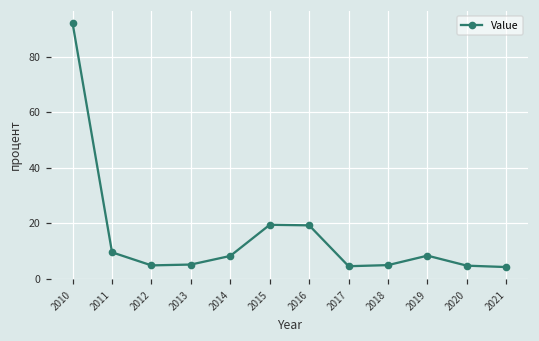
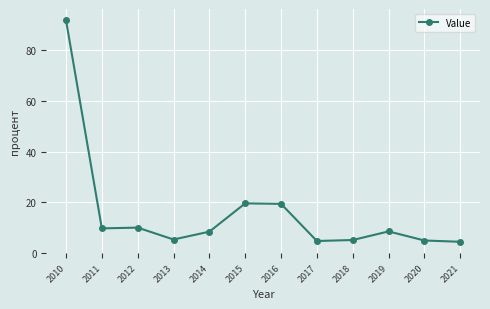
2012: 5 -> 10
